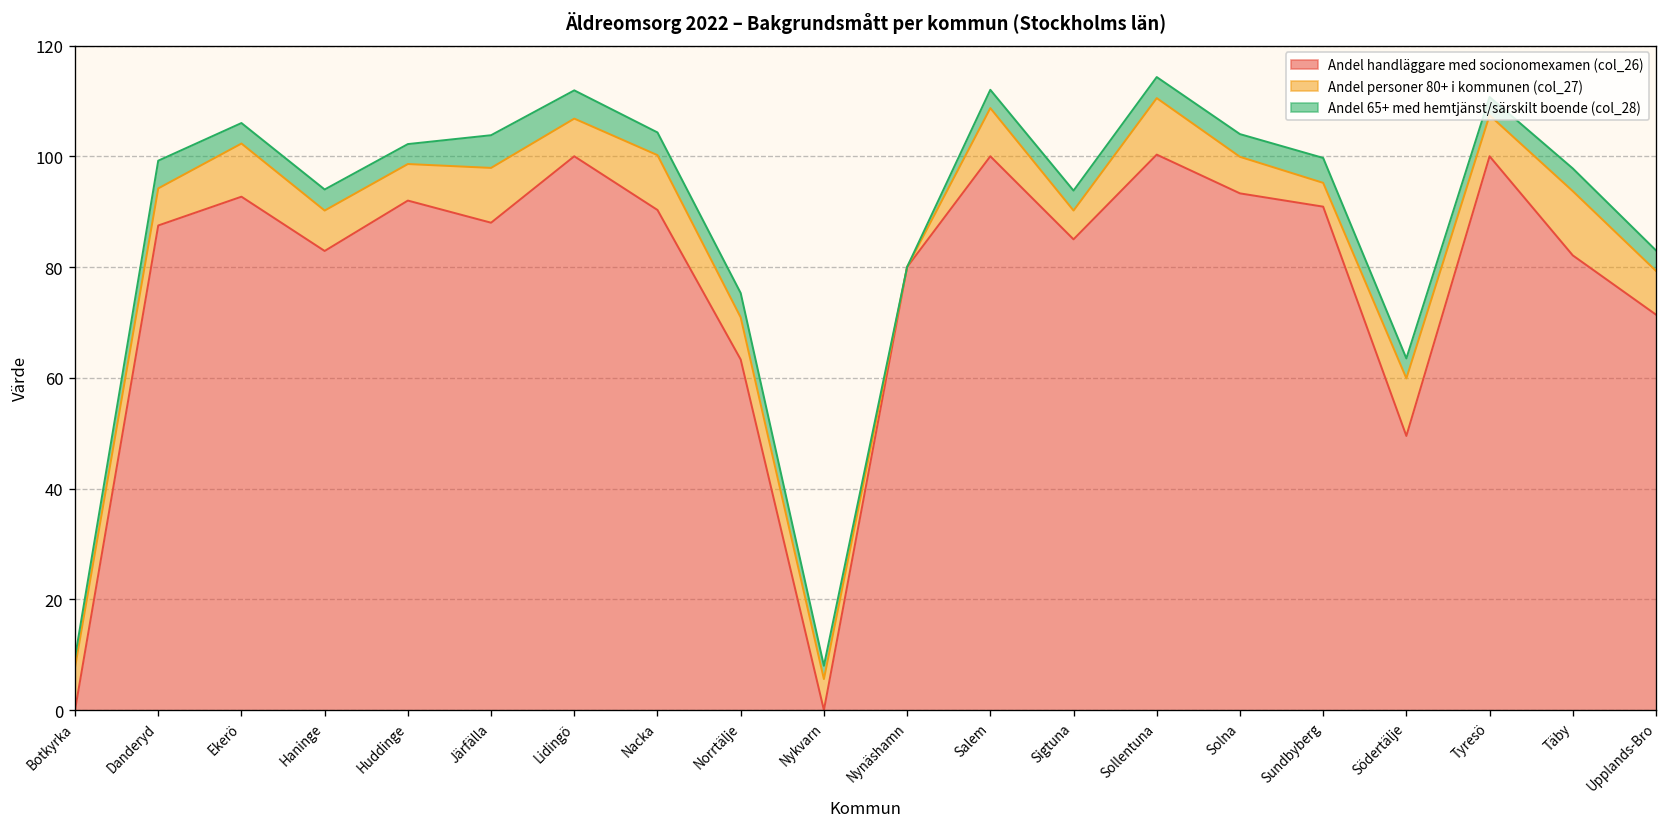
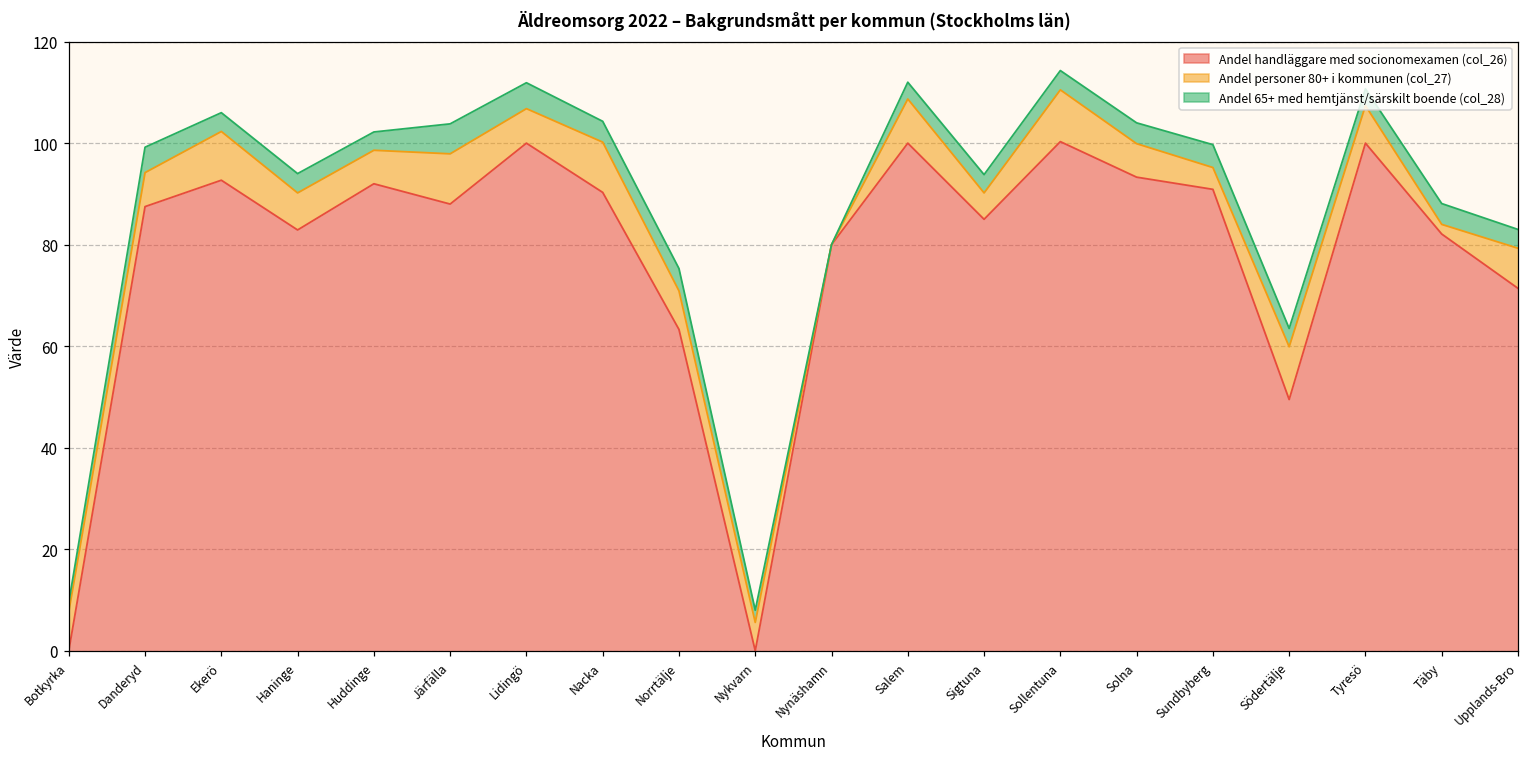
Andel personer 80+ i kommunen (col_27), Täby: 12 -> 2
